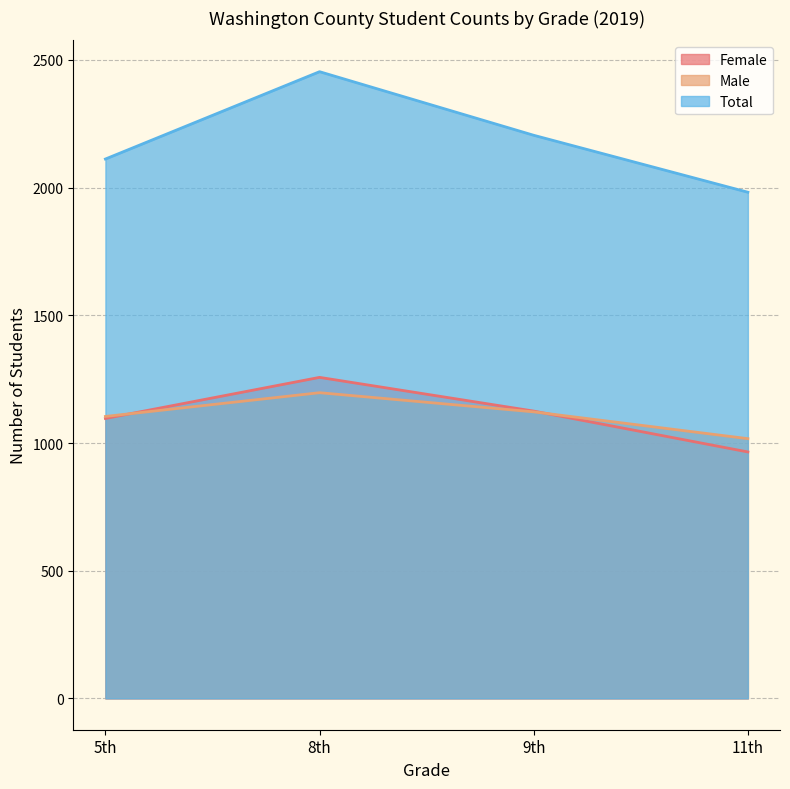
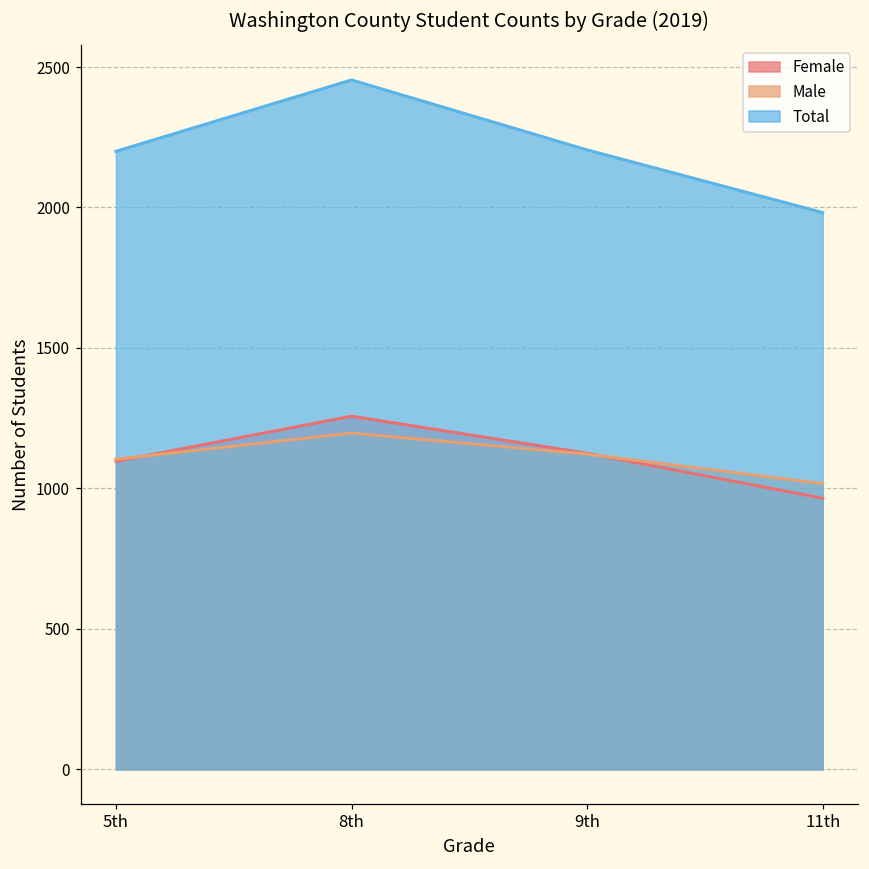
Total, 5th: 2110 -> 2200
